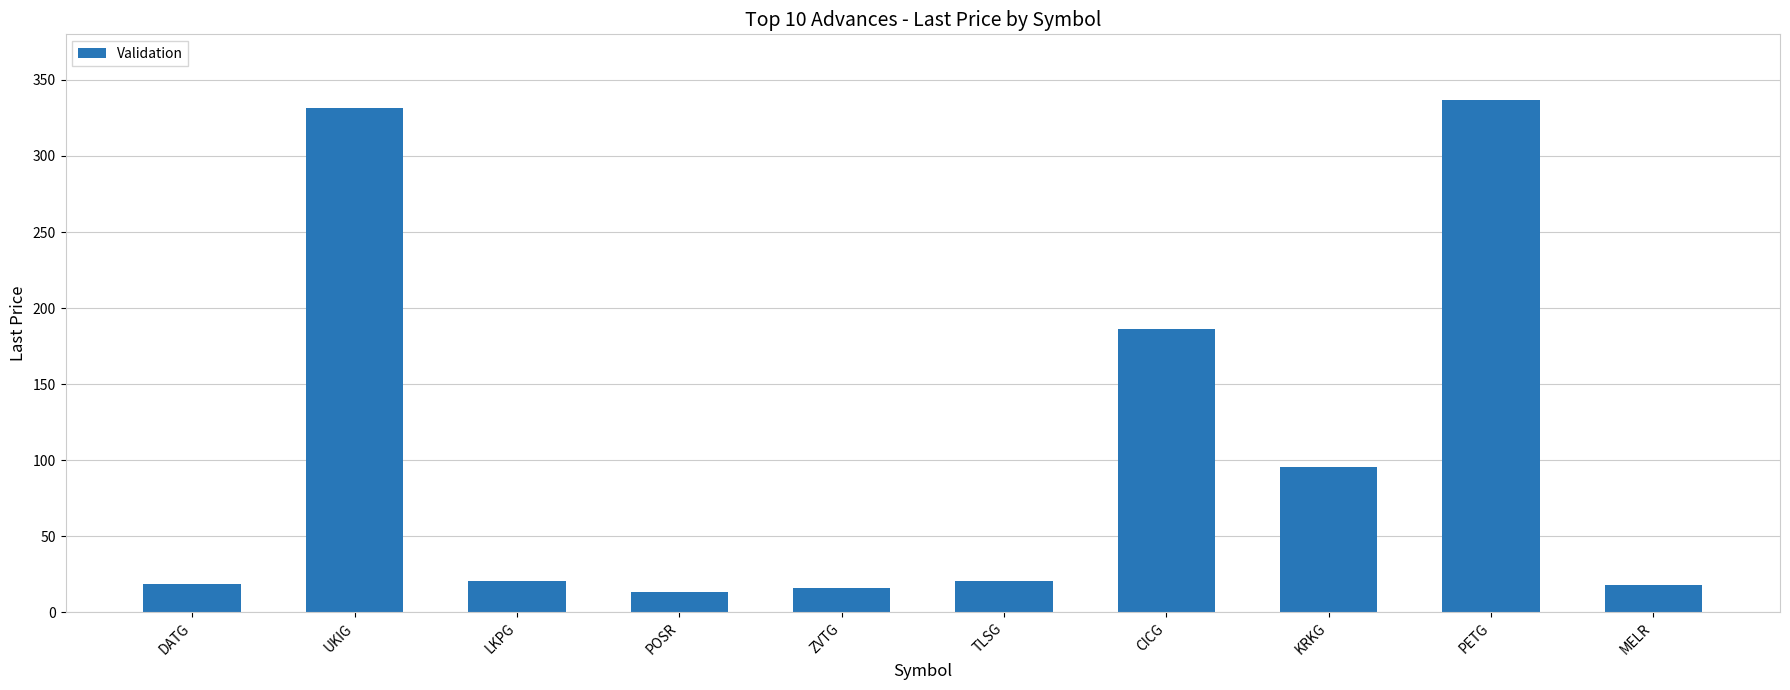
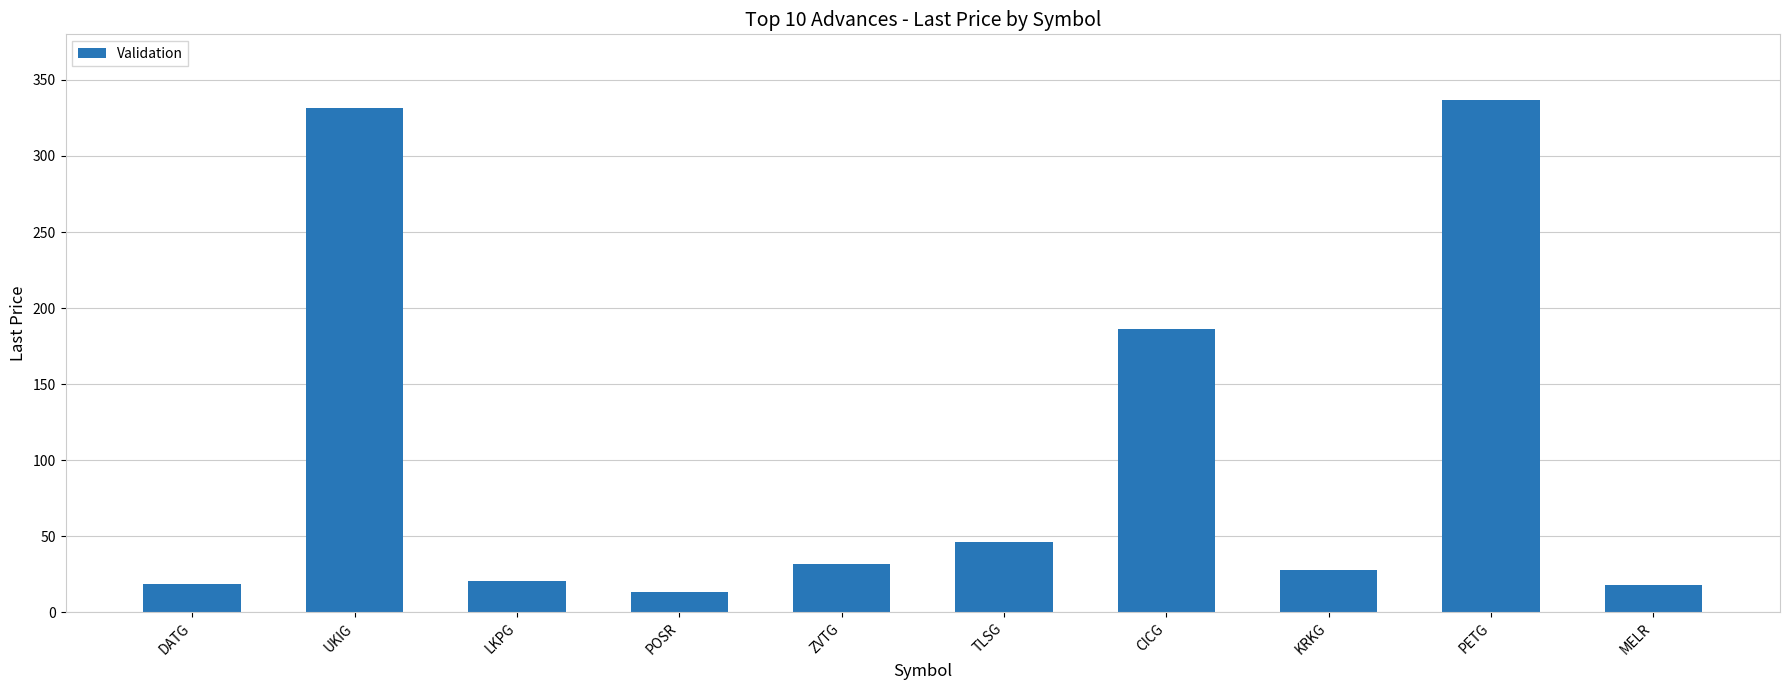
ZVTG: 16 -> 32
TLSG: 21 -> 46
KRKG: 95 -> 28
